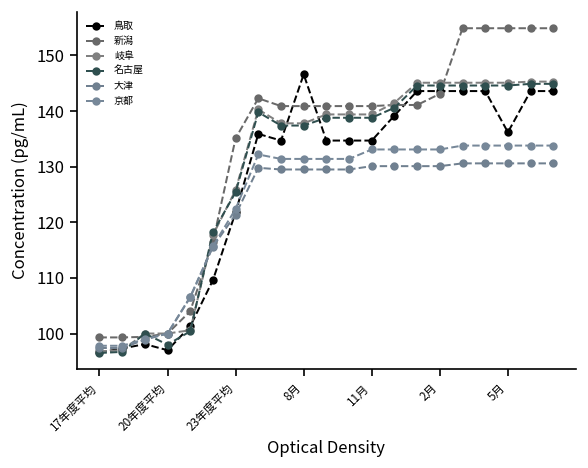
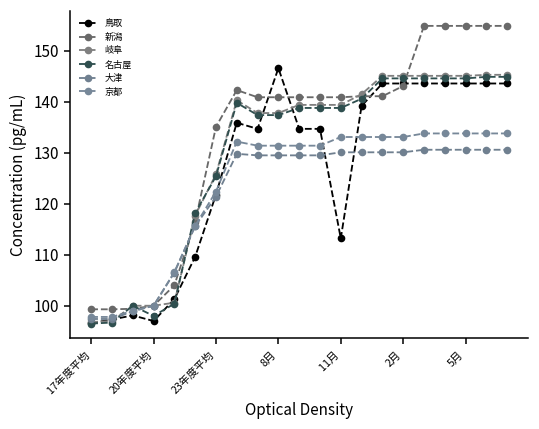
鳥取, 11月: 135 -> 113
鳥取, 5月: 136 -> 144
